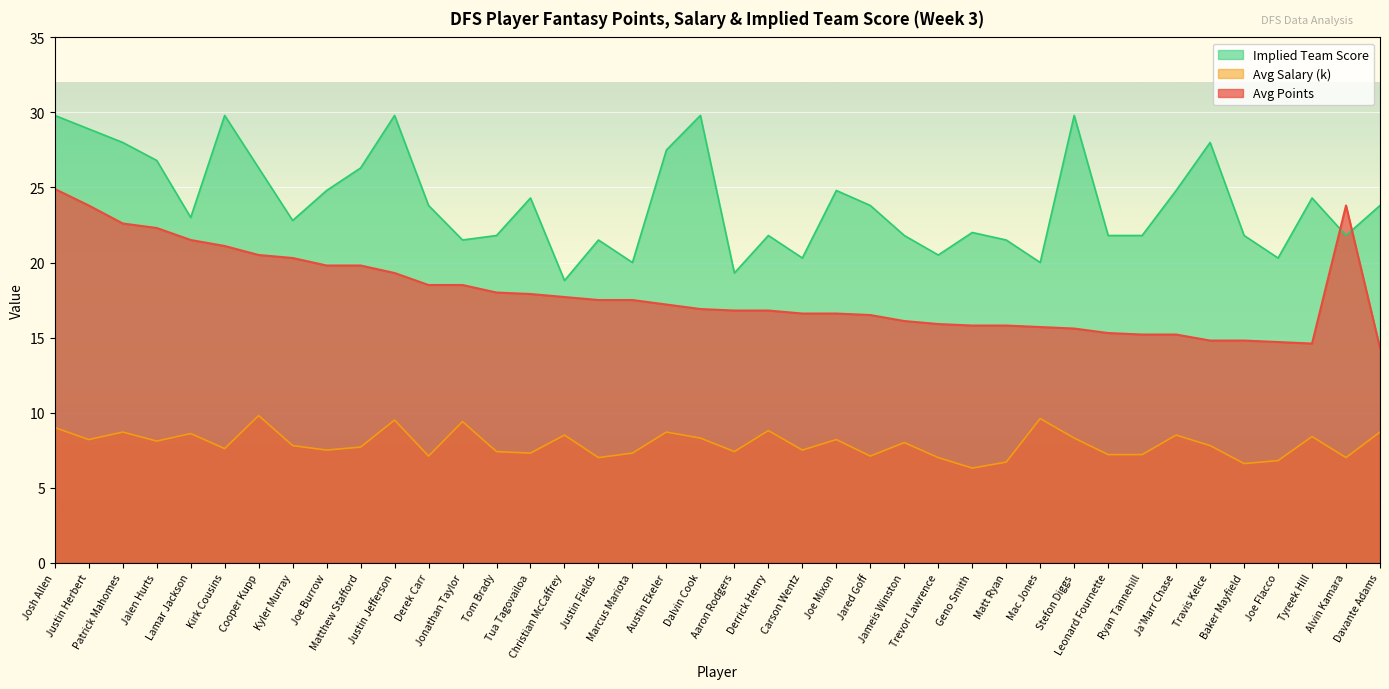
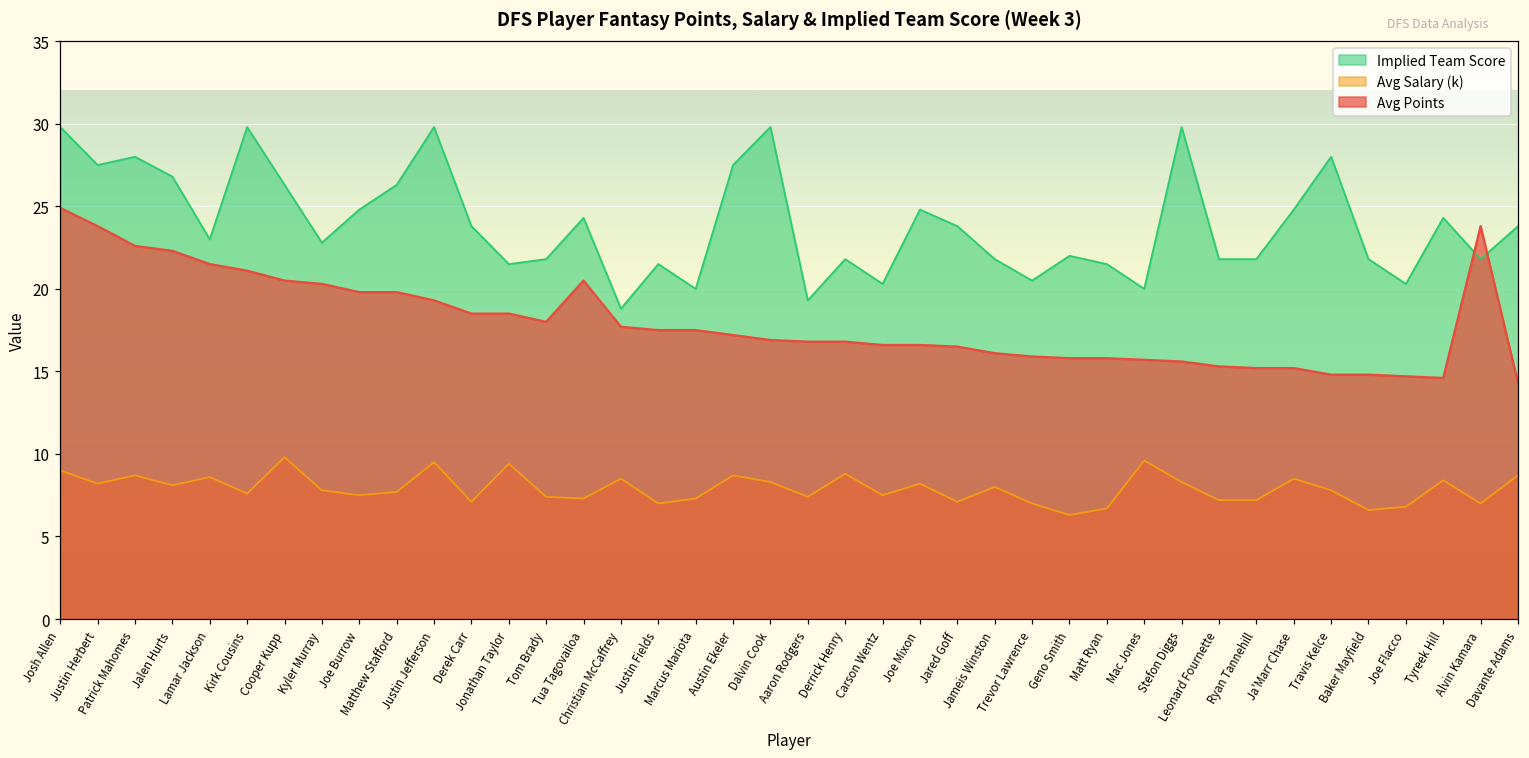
Implied Team Score, Justin Herbert: 28.9 -> 27.5
Avg Points, Tua Tagovailoa: 17.9 -> 20.5
